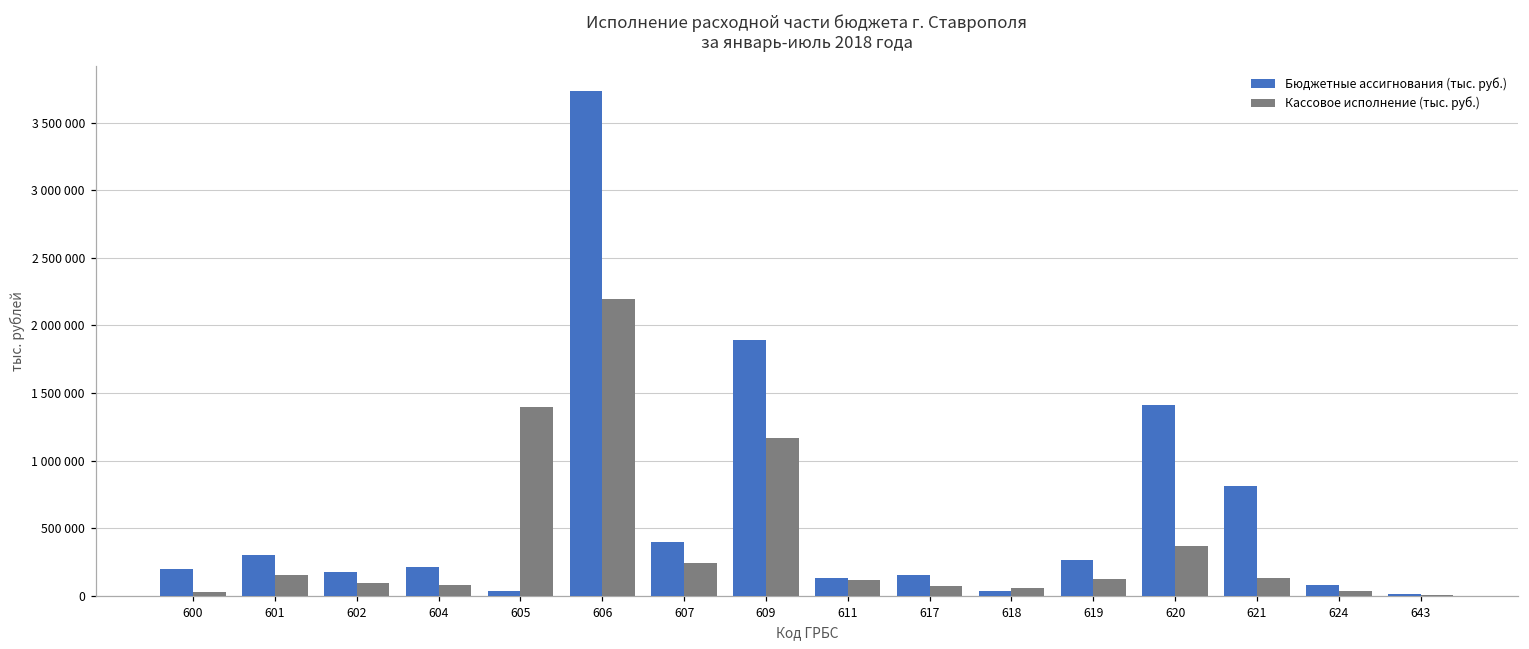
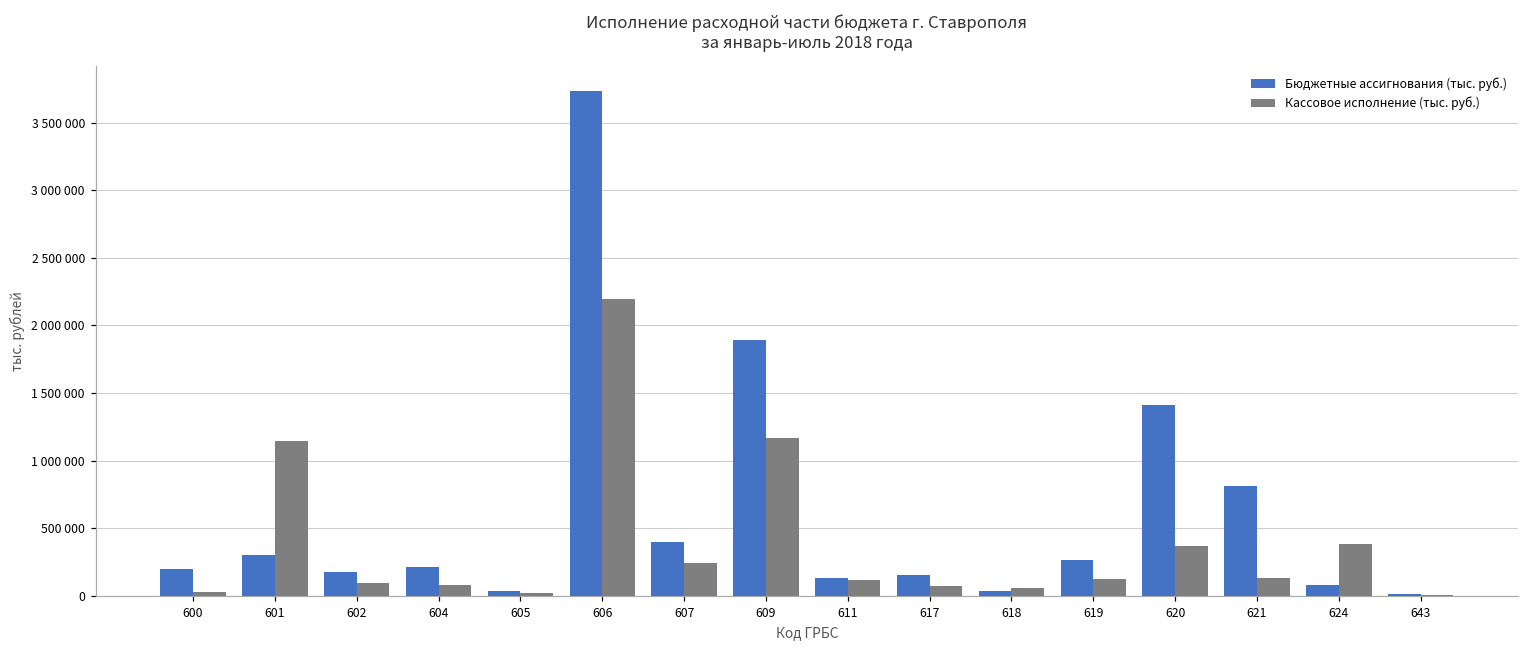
Кассовое исполнение (тыс. руб.), 601: 150000 -> 1150000
Кассовое исполнение (тыс. руб.), 605: 1400000 -> 20000
Кассовое исполнение (тыс. руб.), 624: 40000 -> 380000
